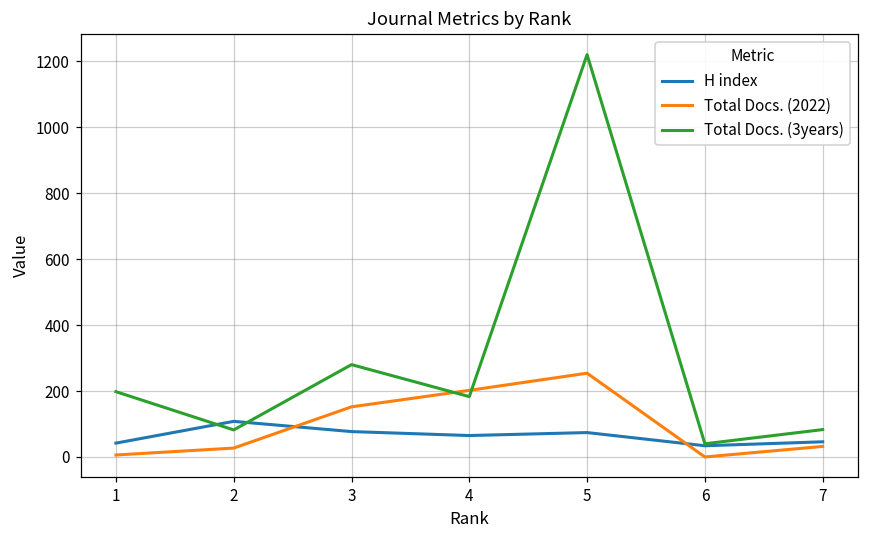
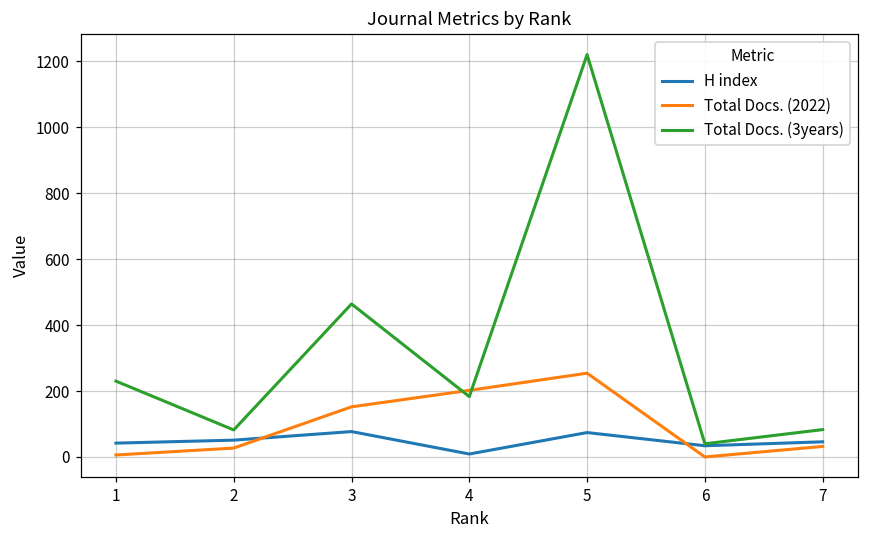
Total Docs. (3years), 1: 200 -> 230
H index, 2: 110 -> 50
Total Docs. (3years), 3: 280 -> 460
H index, 4: 70 -> 10
